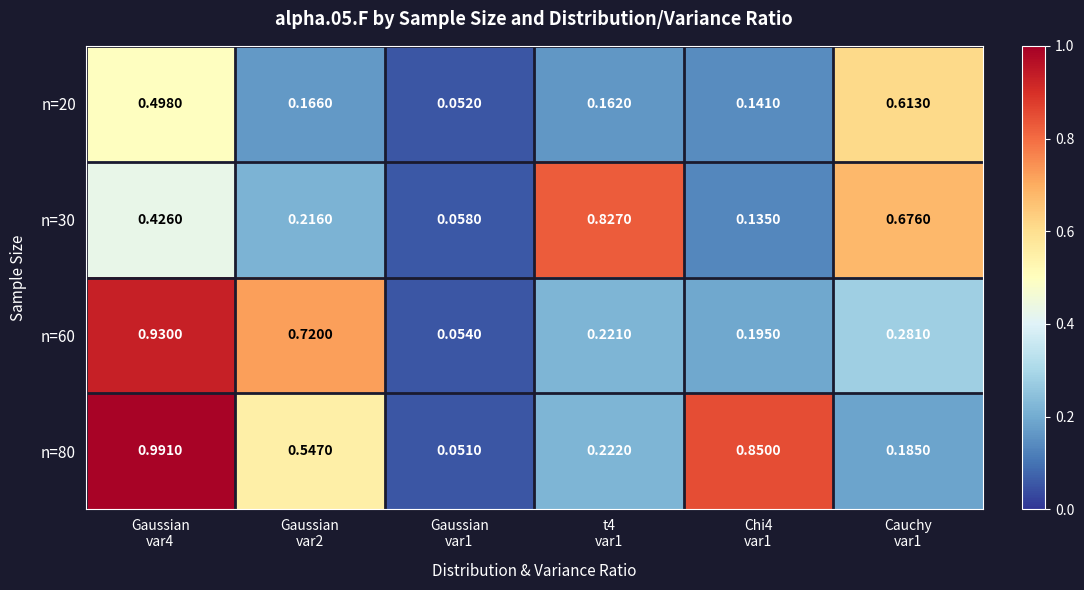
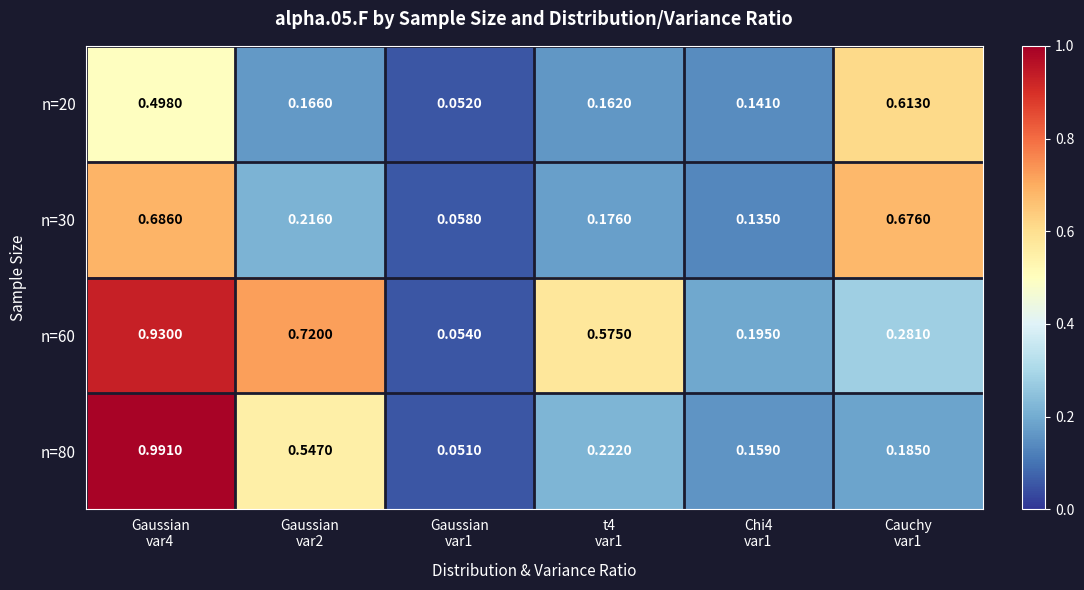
n=30, Gaussian var4: 0.4260 -> 0.6860
n=30, t4 var1: 0.8270 -> 0.1760
n=60, t4 var1: 0.2210 -> 0.5750
n=80, Chi4 var1: 0.8500 -> 0.1590
